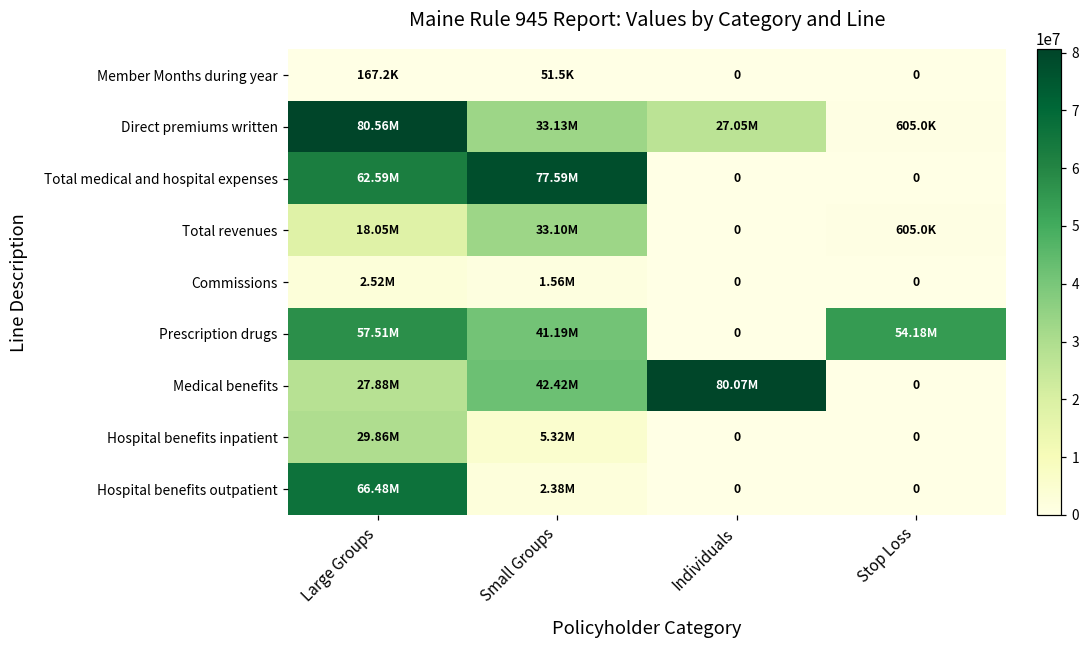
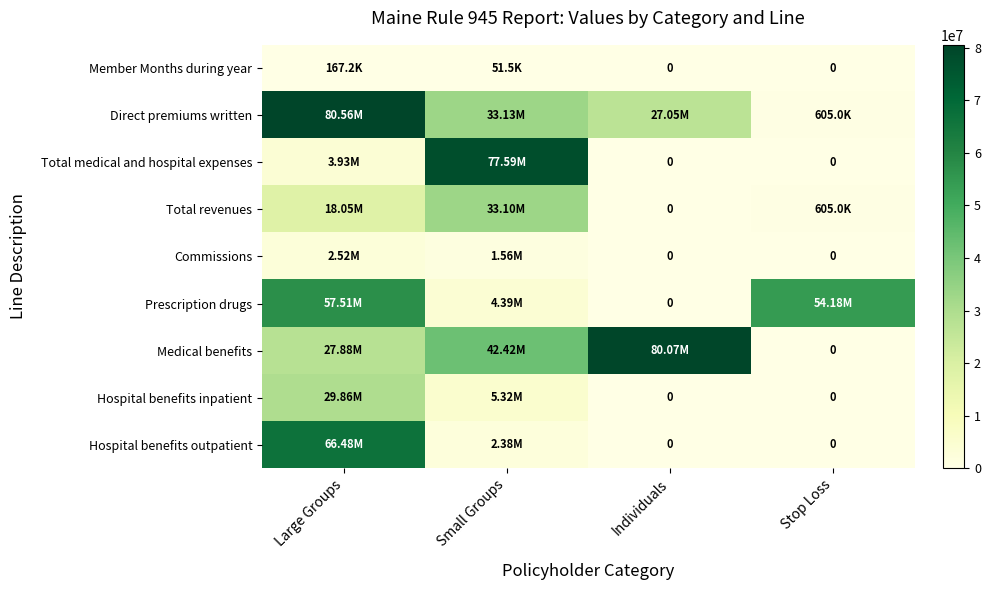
Total medical and hospital expenses, Large Groups: 62.59M -> 3.93M
Prescription drugs, Small Groups: 41.19M -> 4.39M
